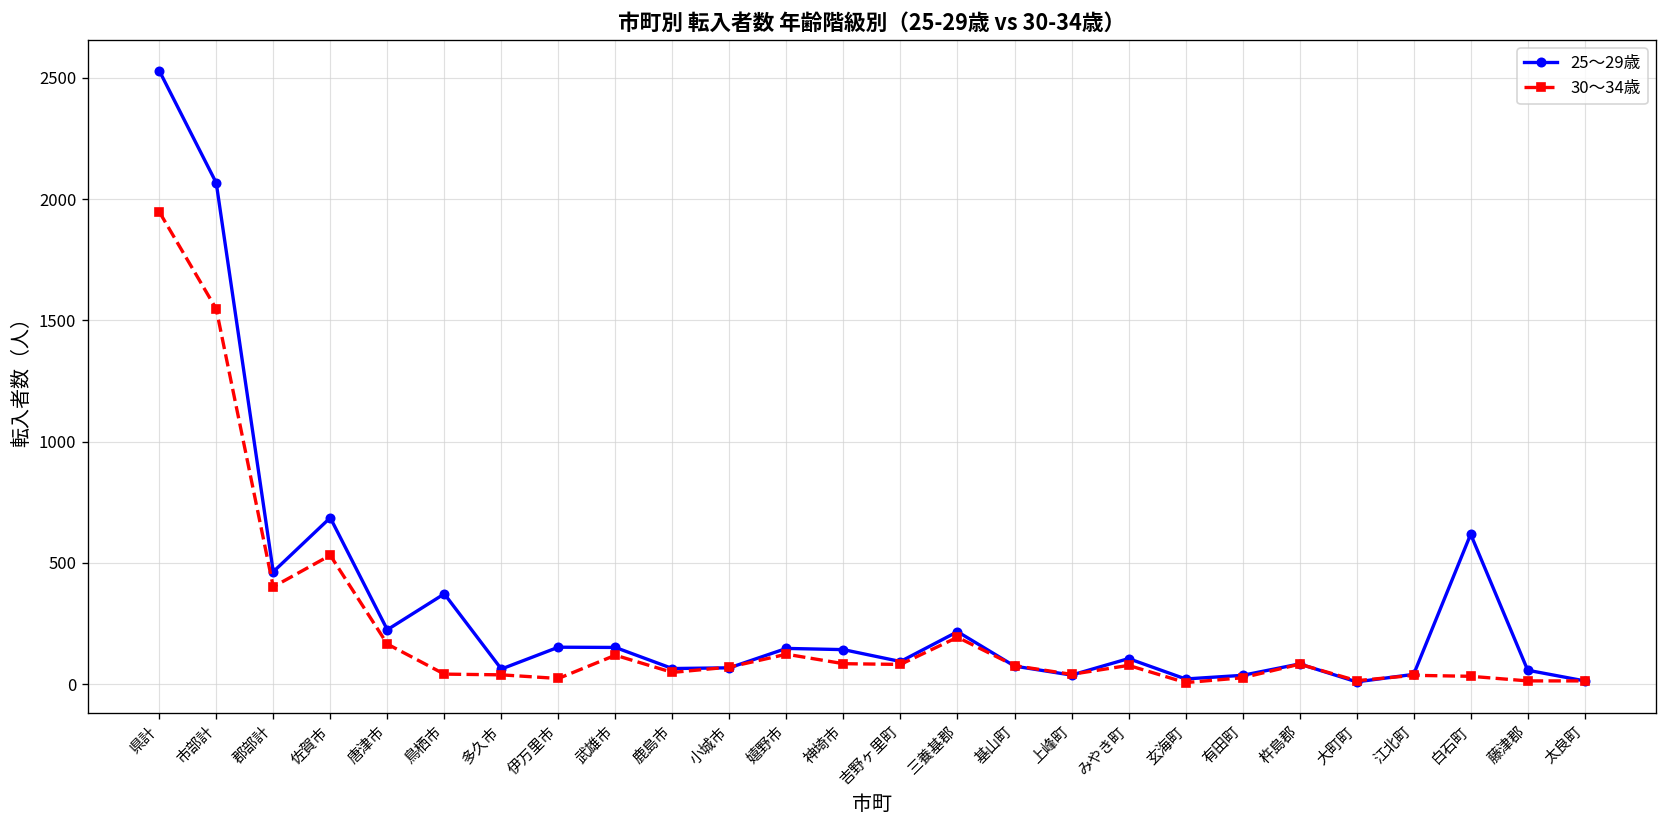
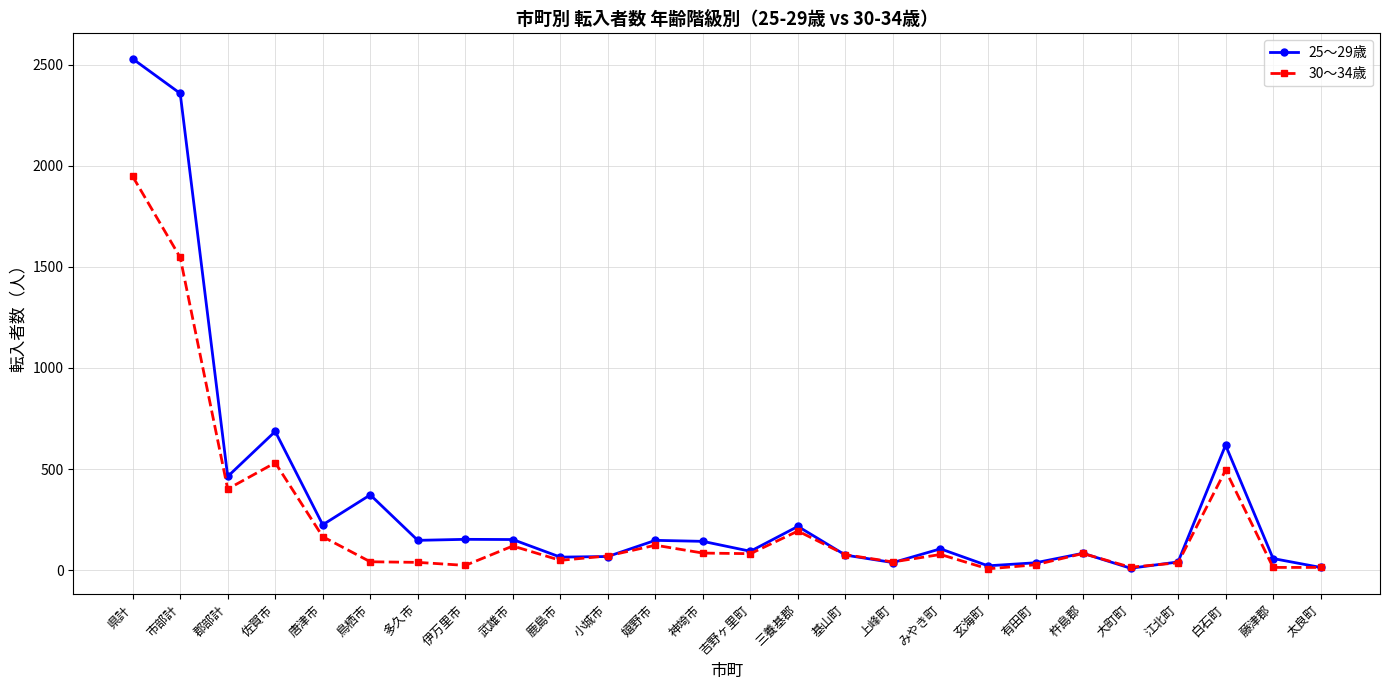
25～29歳, 市部計: 2070 -> 2360
25～29歳, 多久市: 60 -> 150
30～34歳, 白石町: 30 -> 490
